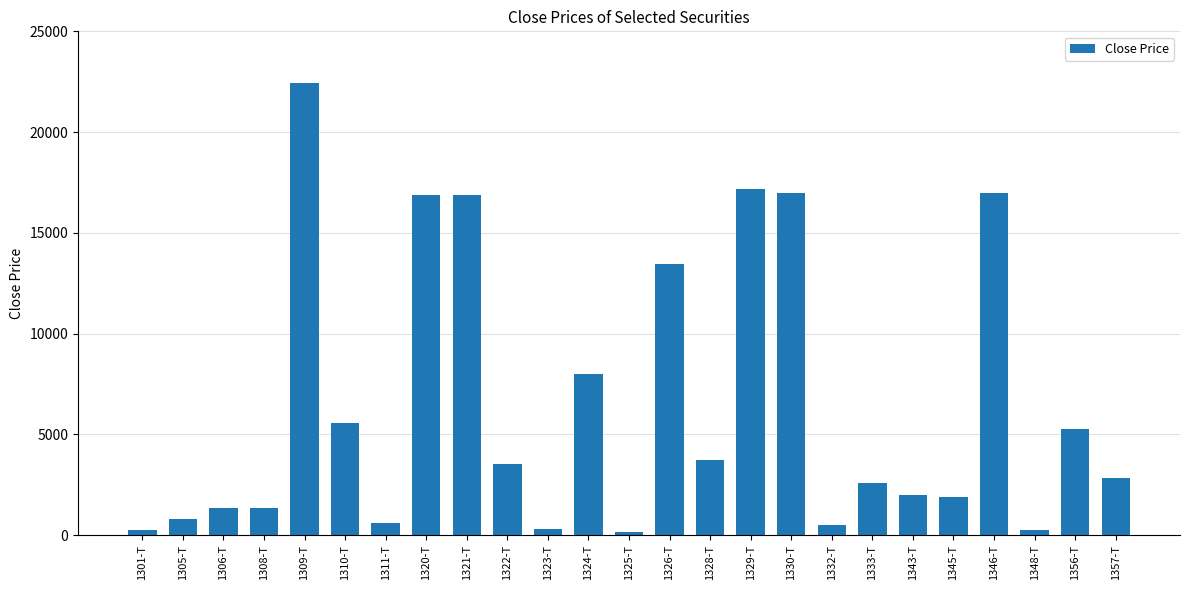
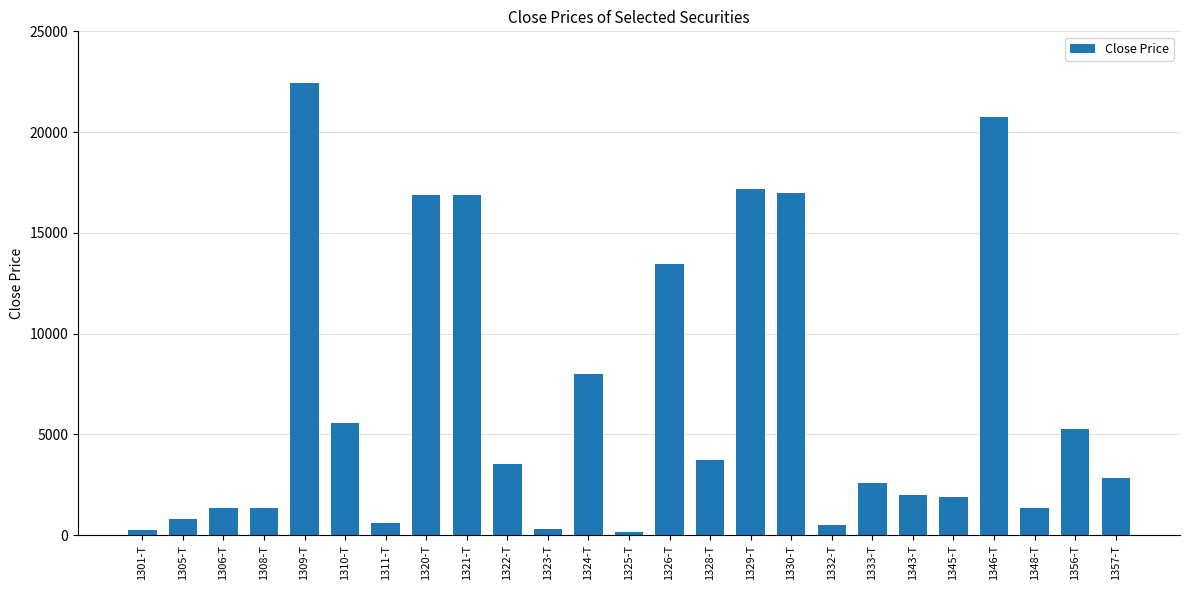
1346-T: 17000 -> 20700
1348-T: 300 -> 1400
